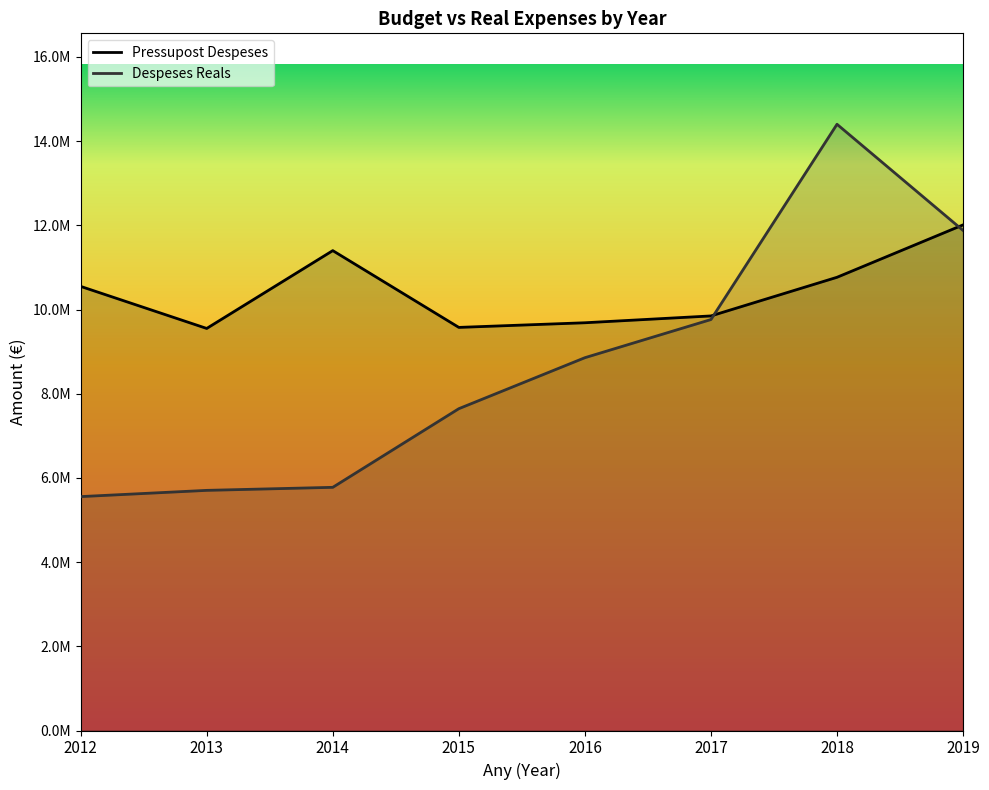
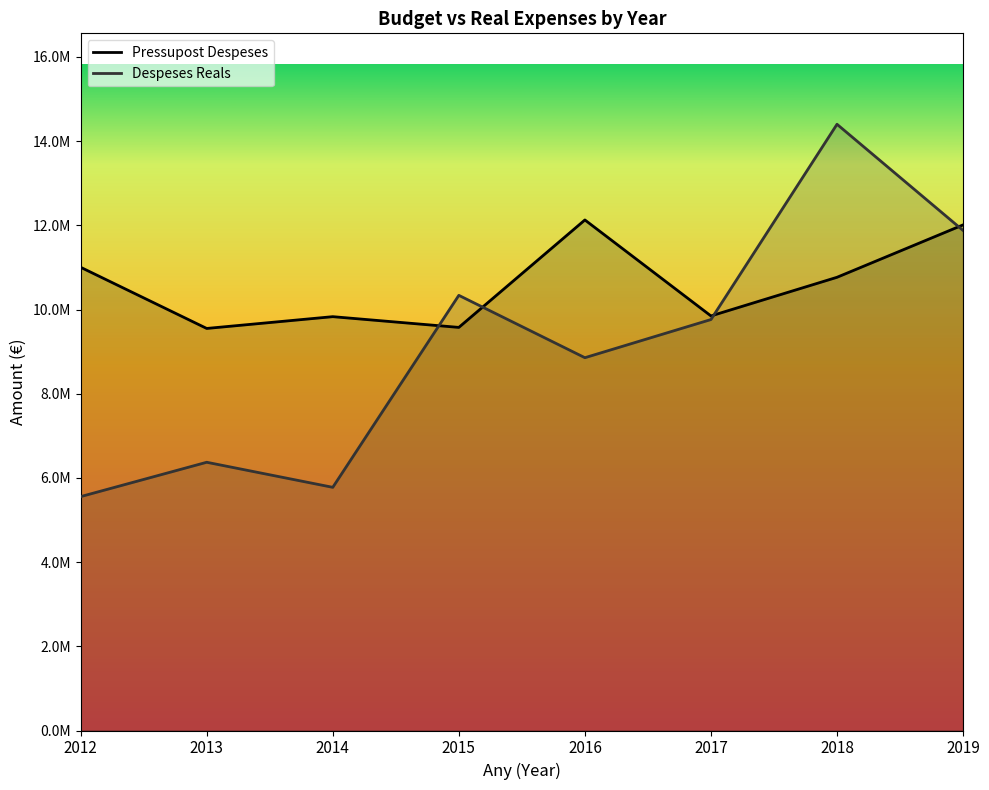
Pressupost Despeses, 2012: 10600000 -> 11000000
Despeses Reals, 2013: 5700000 -> 6400000
Pressupost Despeses, 2014: 11400000 -> 9800000
Despeses Reals, 2015: 7600000 -> 10300000
Pressupost Despeses, 2016: 9700000 -> 12100000
